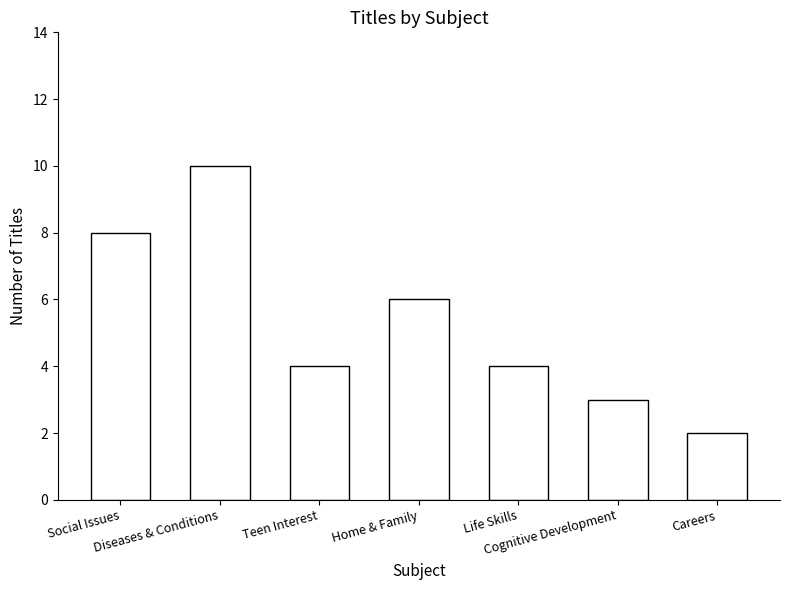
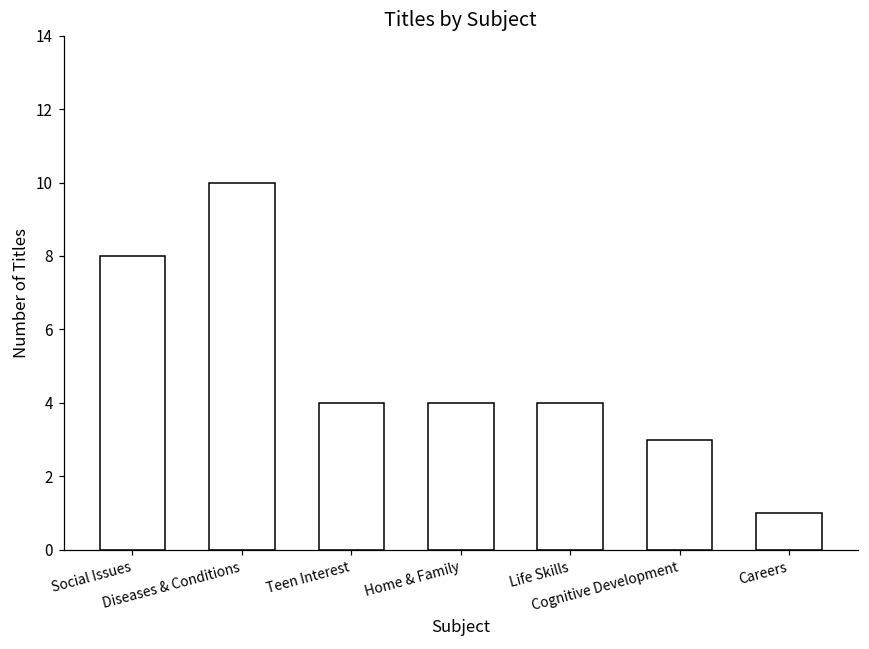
Home & Family: 6 -> 4
Careers: 2 -> 1
